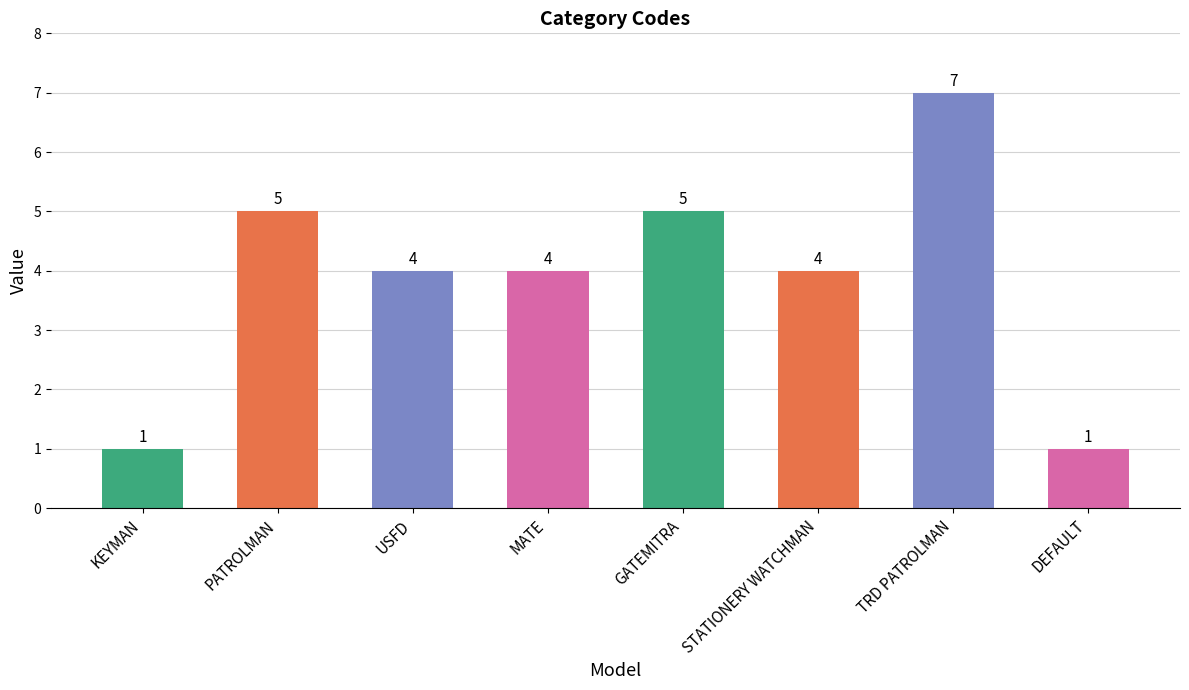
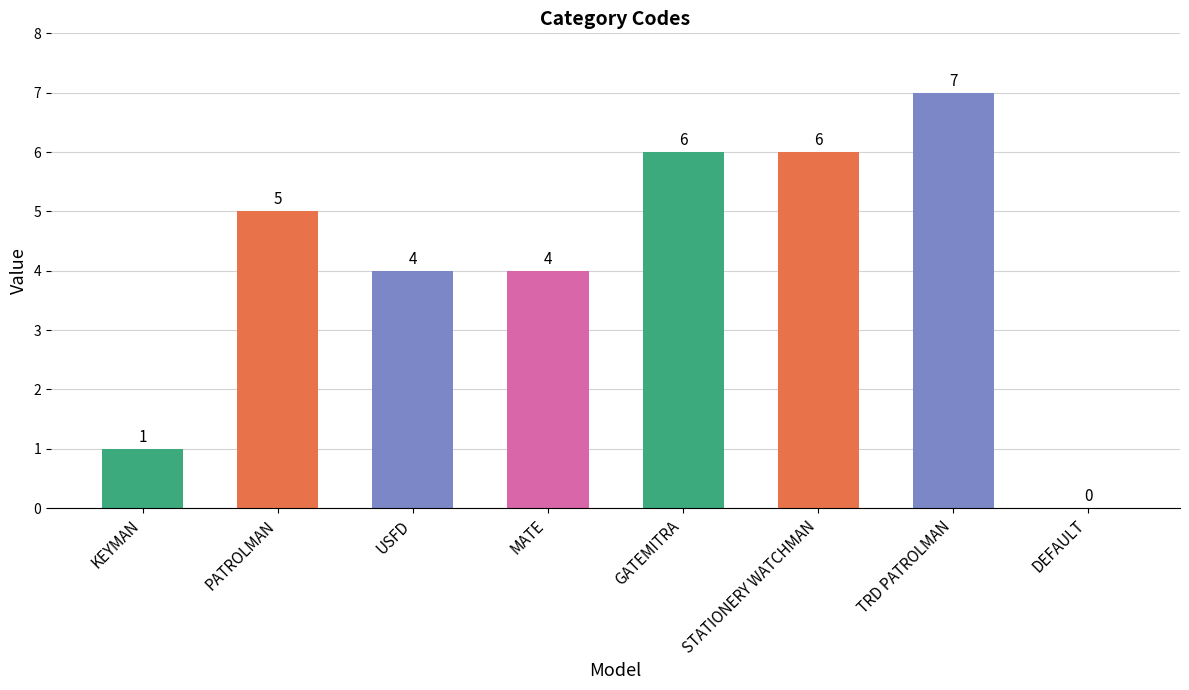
GATEMITRA: 5 -> 6
STATIONERY WATCHMAN: 4 -> 6
DEFAULT: 1 -> 0
